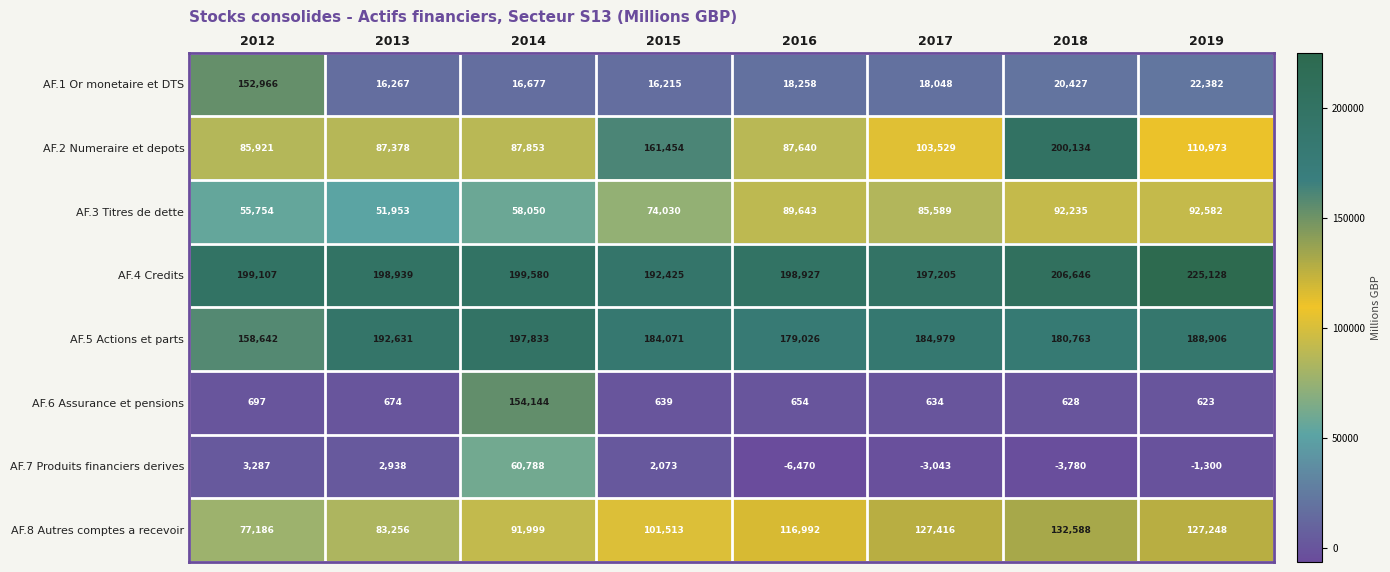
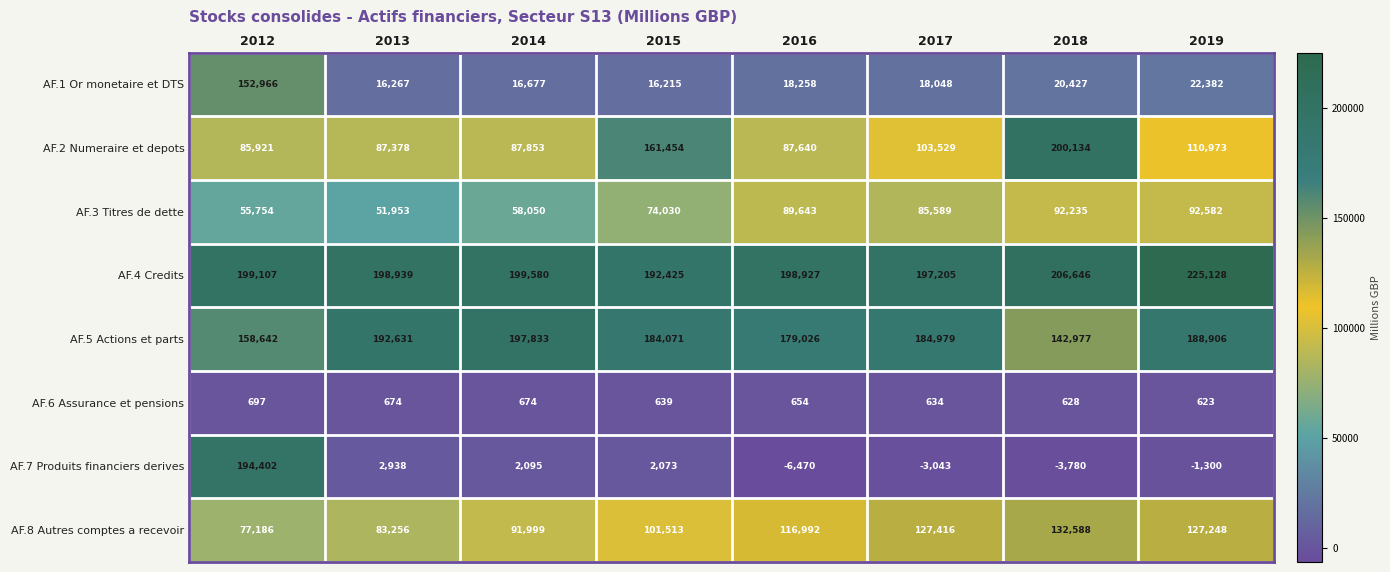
AF.5 Actions et parts, 2018: 180,763 -> 142,977
AF.6 Assurance et pensions, 2014: 154,144 -> 674
AF.7 Produits financiers derives, 2012: 3,287 -> 194,402
AF.7 Produits financiers derives, 2014: 60,788 -> 2,095
